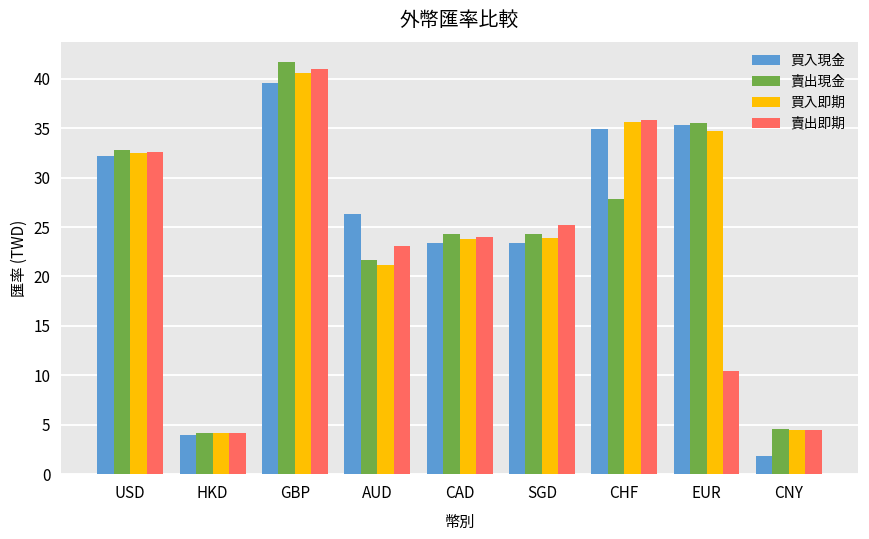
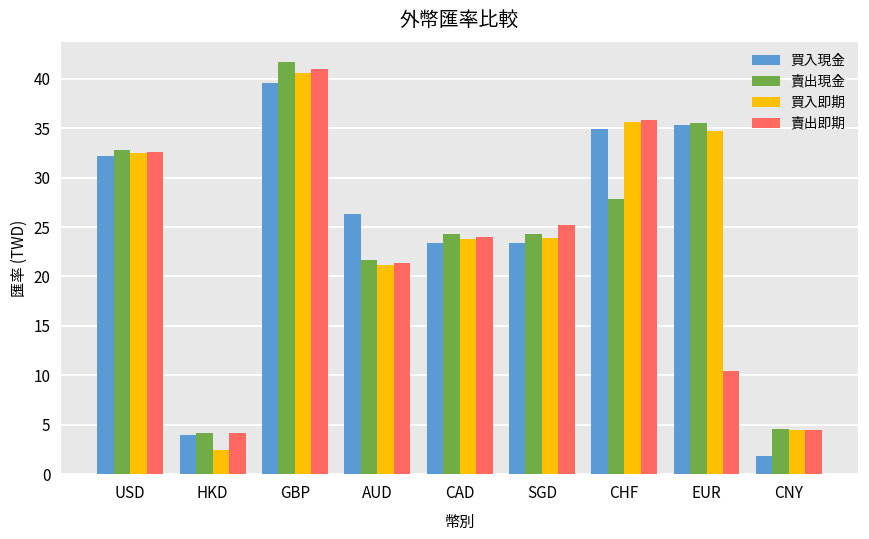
買入即期, HKD: 4 -> 2
賣出即期, AUD: 23 -> 21
